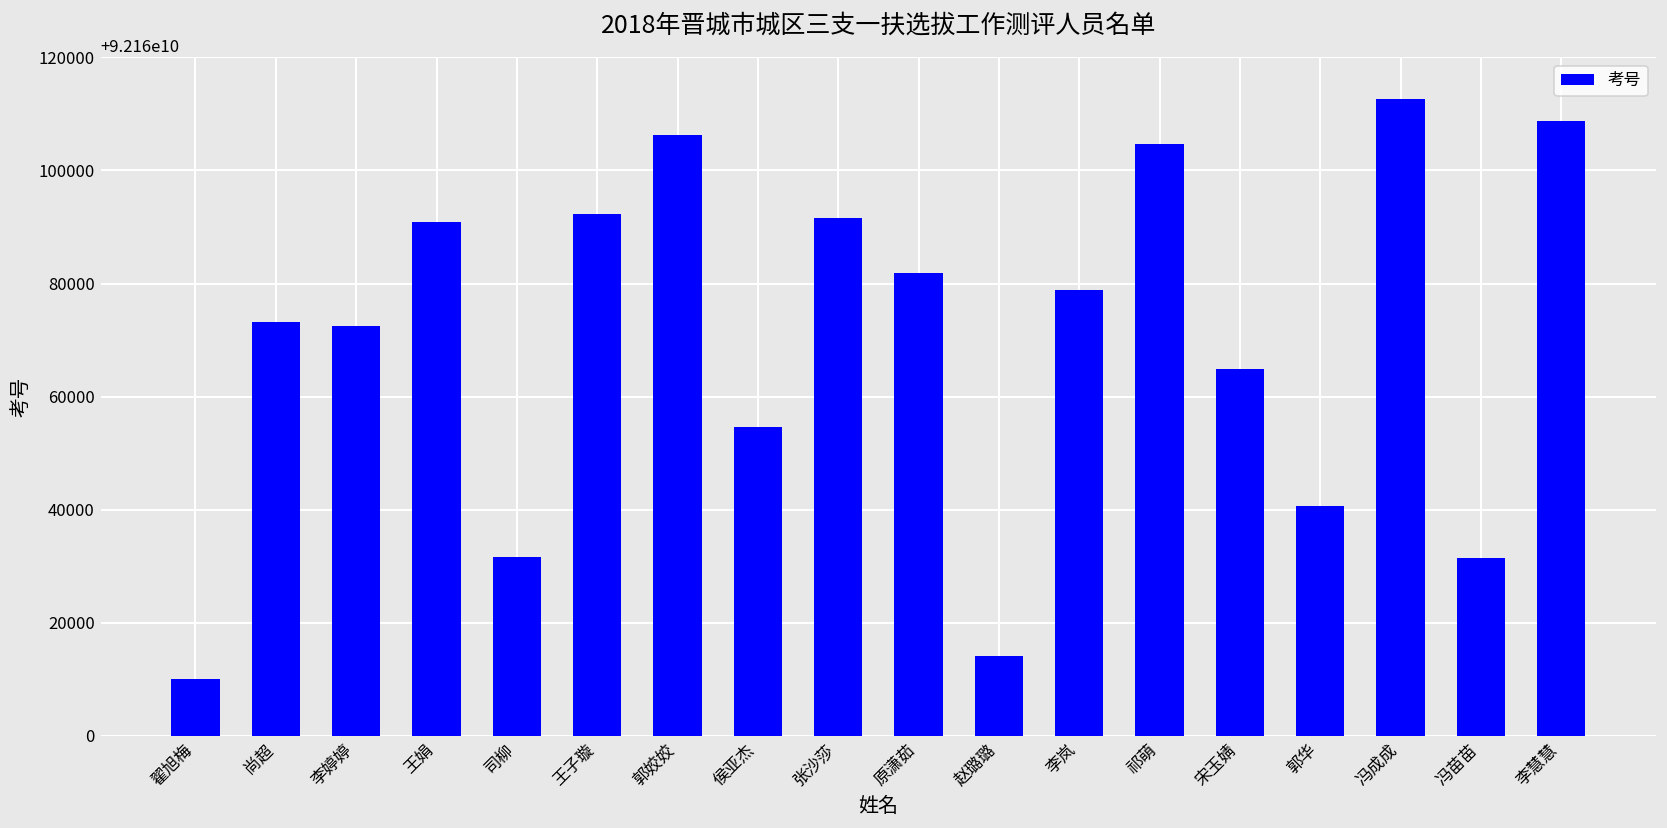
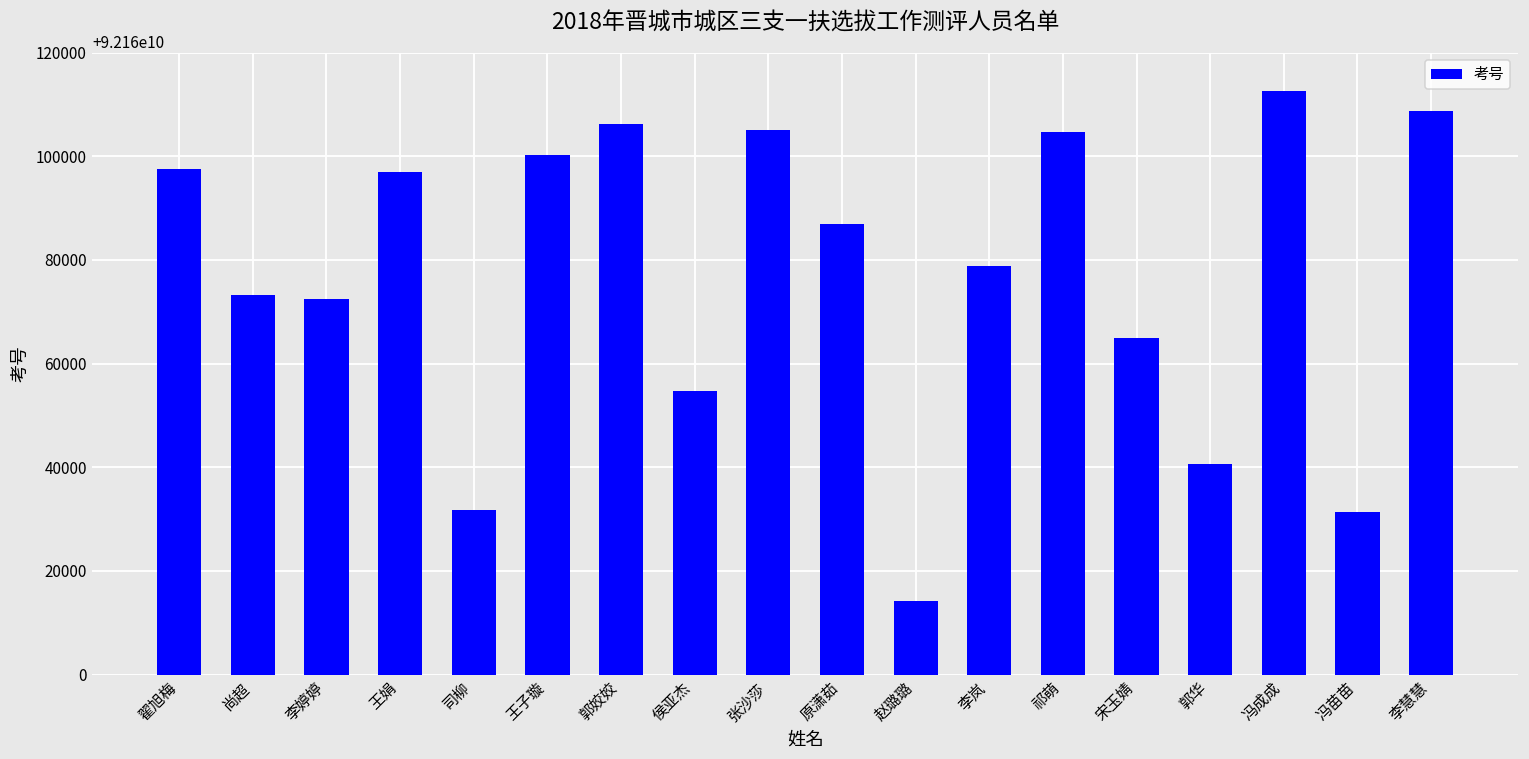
翟旭梅: 92160010000 -> 92160097000
王娟: 92160091000 -> 92160097000
王子璇: 92160092000 -> 92160100000
张沙莎: 92160092000 -> 92160105000
原潇茹: 92160082000 -> 92160087000
